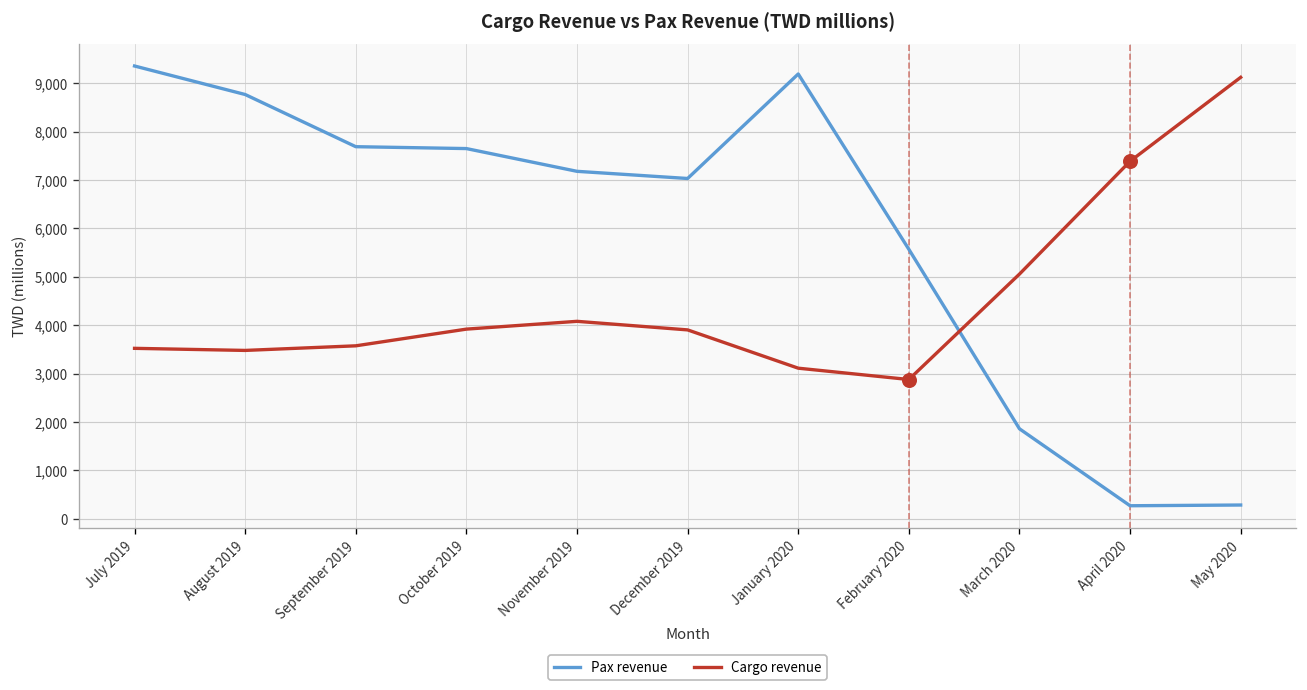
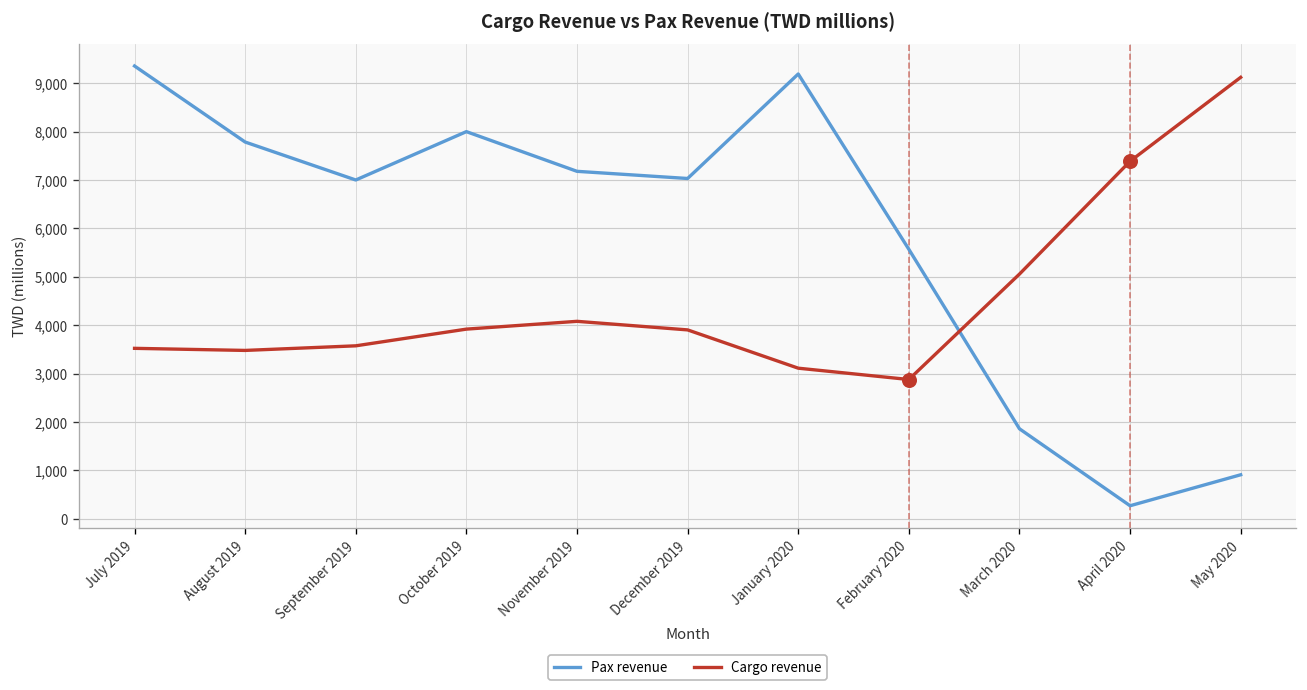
Pax revenue, August 2019: 8,800 -> 7,800
Pax revenue, September 2019: 7,700 -> 7,000
Pax revenue, October 2019: 7,600 -> 8,000
Pax revenue, May 2020: 300 -> 900
